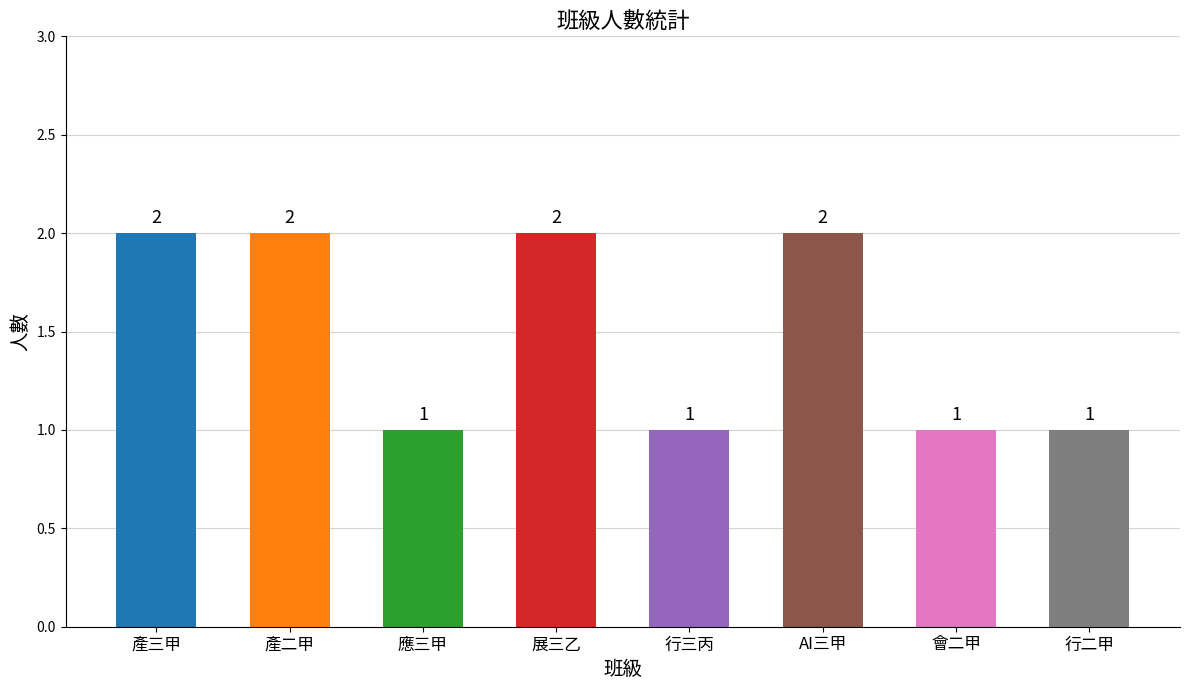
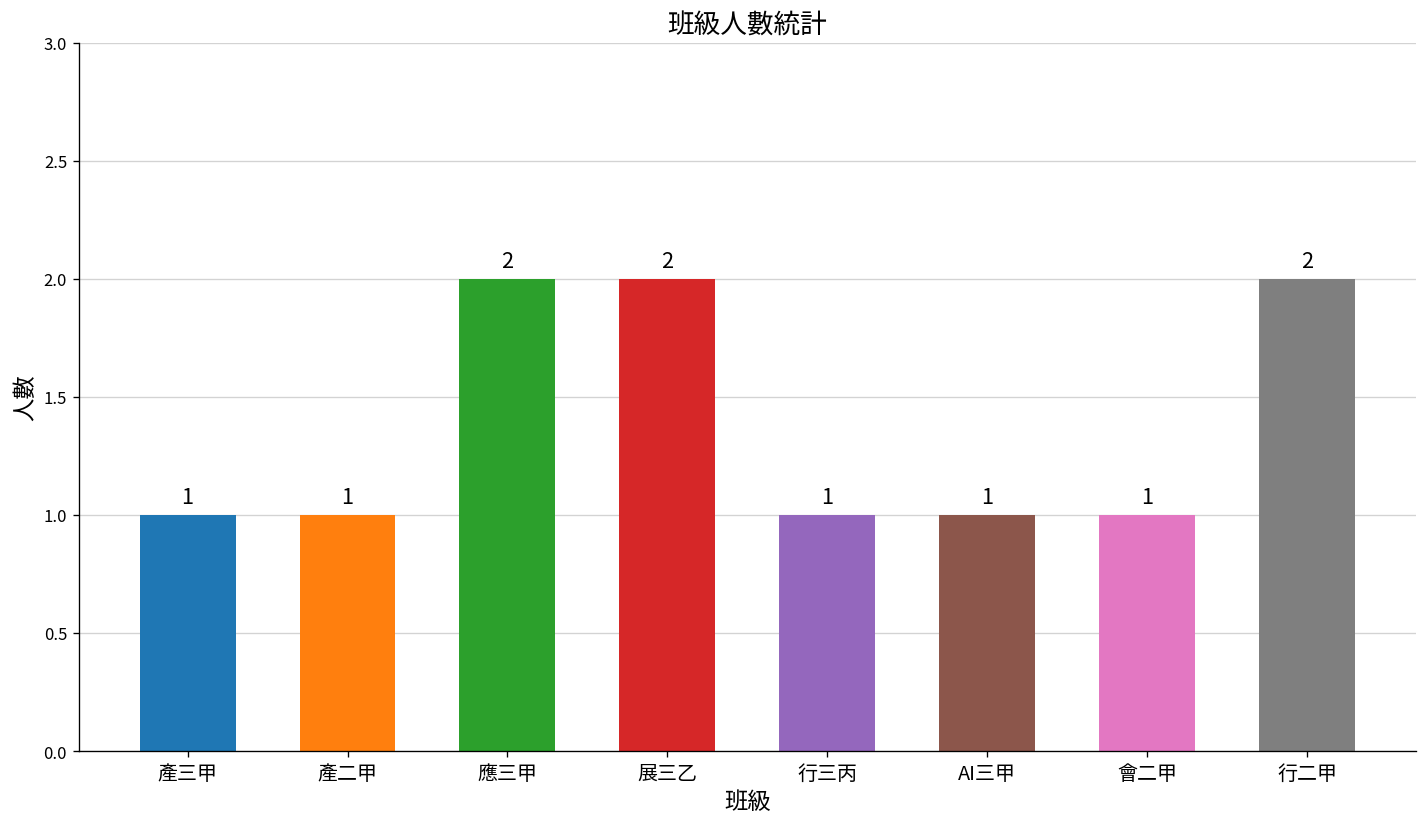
產三甲: 2 -> 1
產二甲: 2 -> 1
應三甲: 1 -> 2
AI三甲: 2 -> 1
行二甲: 1 -> 2
